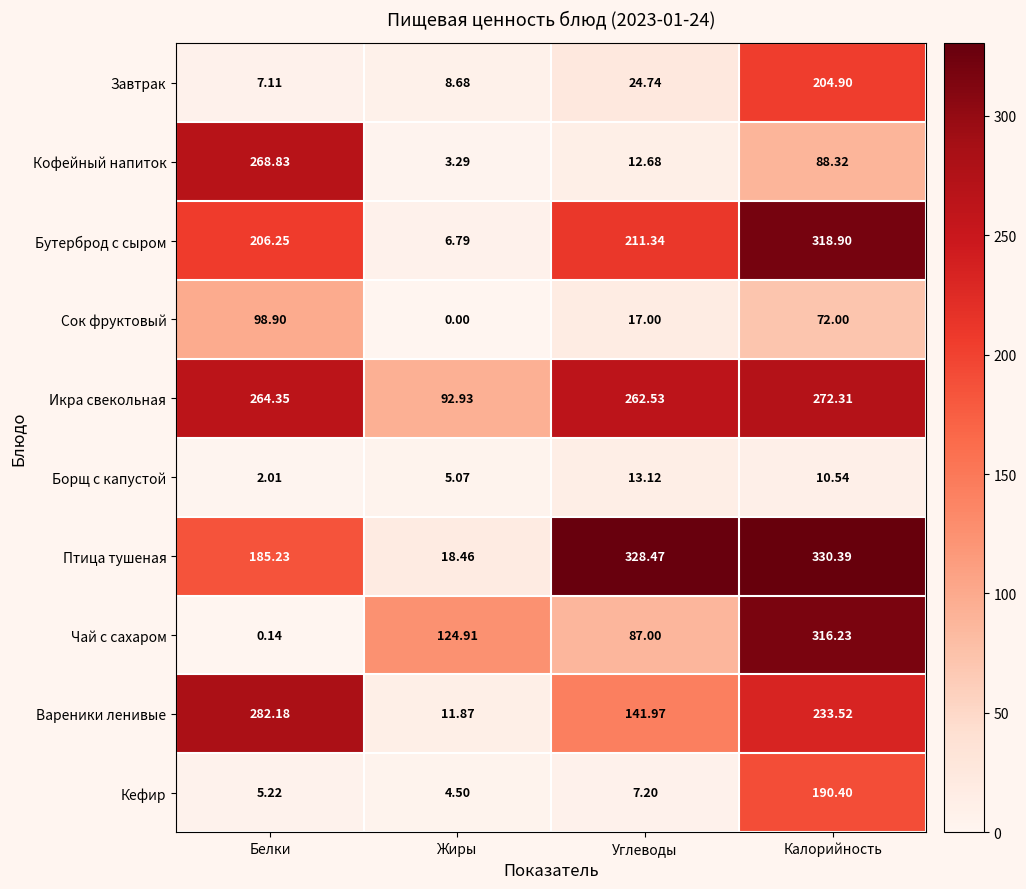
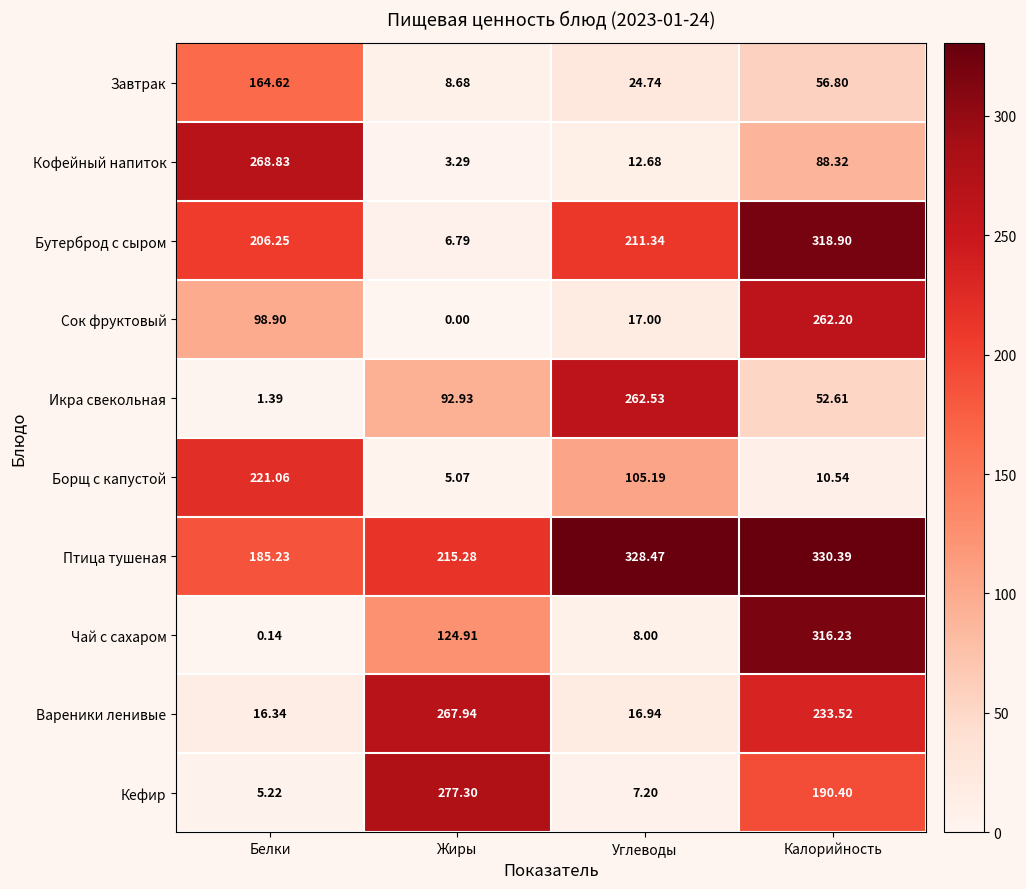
Завтрак, Белки: 7.11 -> 164.62
Завтрак, Калорийность: 204.90 -> 56.80
Сок фруктовый, Калорийность: 72.00 -> 262.20
Икра свекольная, Белки: 264.35 -> 1.39
Икра свекольная, Калорийность: 272.31 -> 52.61
Борщ с капустой, Белки: 2.01 -> 221.06
Борщ с капустой, Углеводы: 13.12 -> 105.19
Птица тушеная, Жиры: 18.46 -> 215.28
Чай с сахаром, Углеводы: 87.00 -> 8.00
Вареники ленивые, Белки: 282.18 -> 16.34
Вареники ленивые, Жиры: 11.87 -> 267.94
Вареники ленивые, Углеводы: 141.97 -> 16.94
Кефир, Жиры: 4.50 -> 277.30
